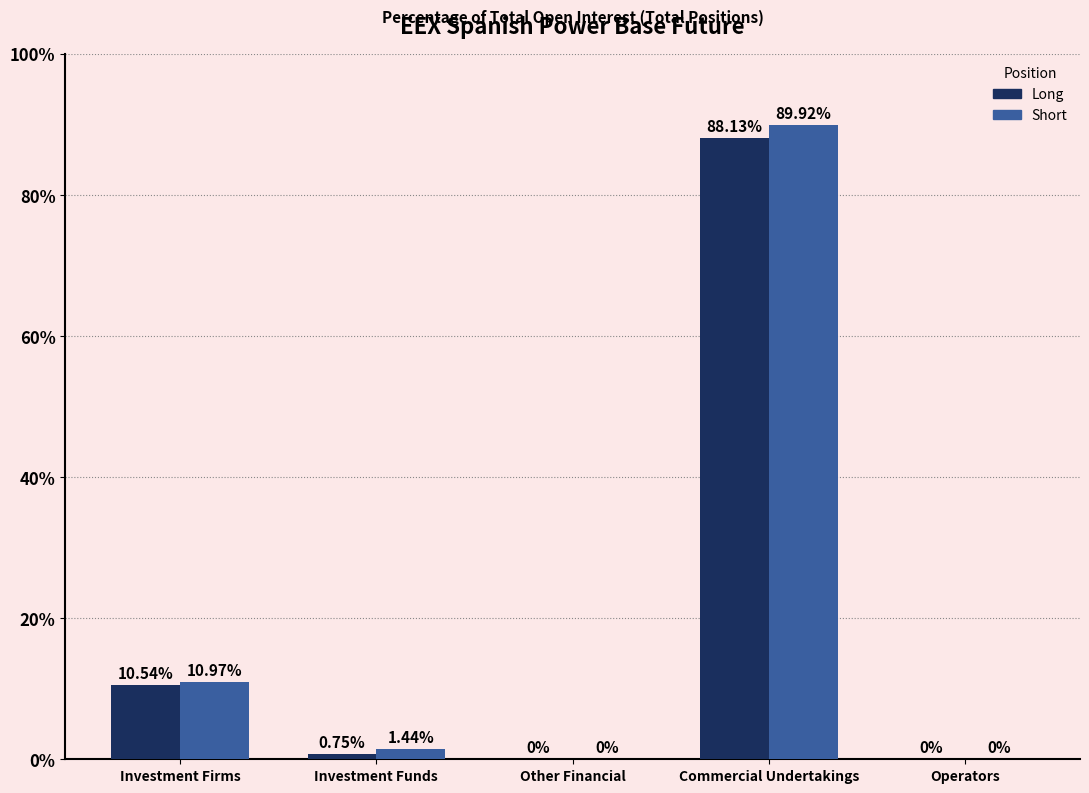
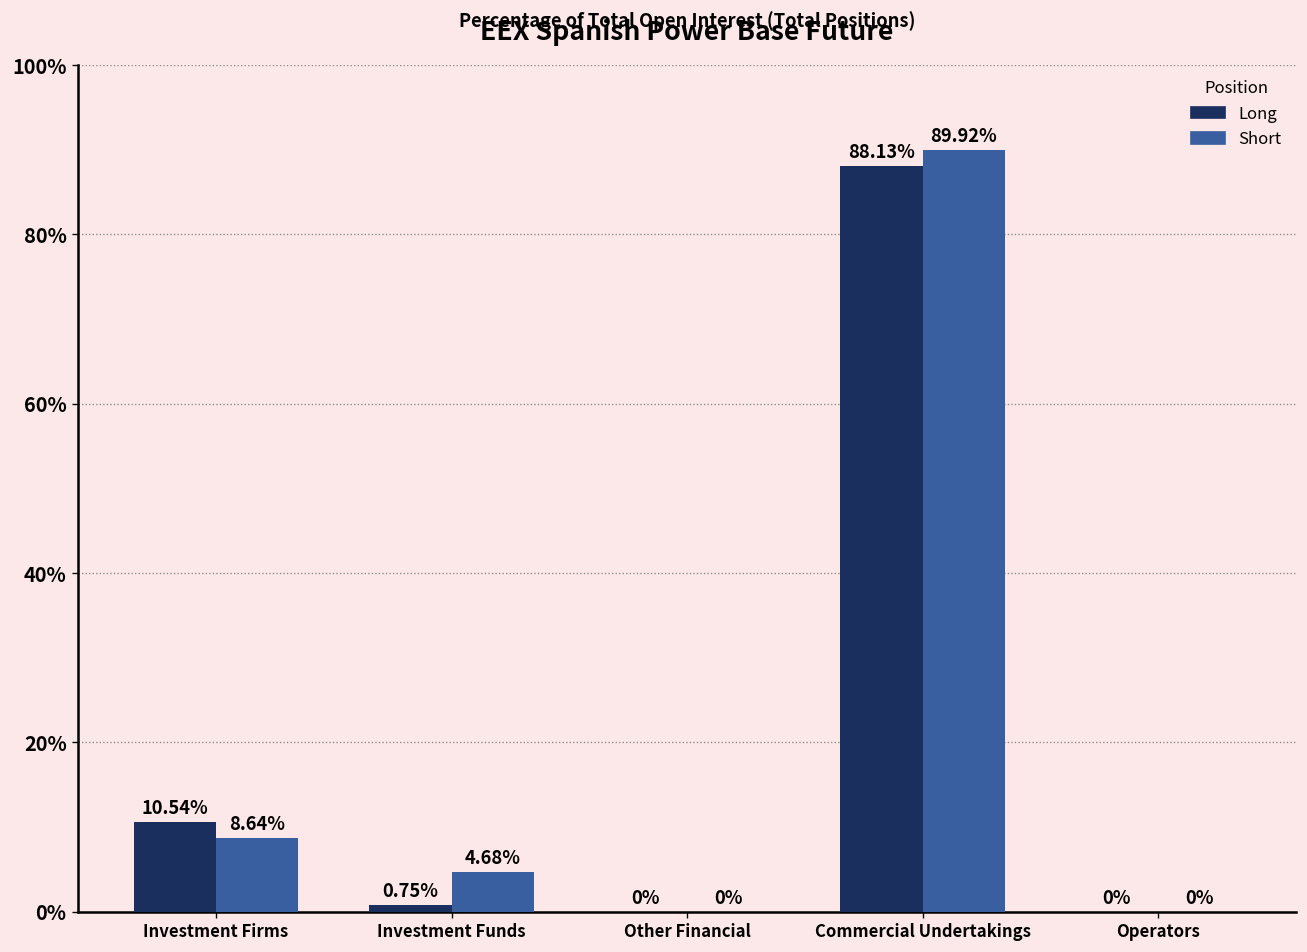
Short, Investment Firms: 10.97% -> 8.64%
Short, Investment Funds: 1.44% -> 4.68%
